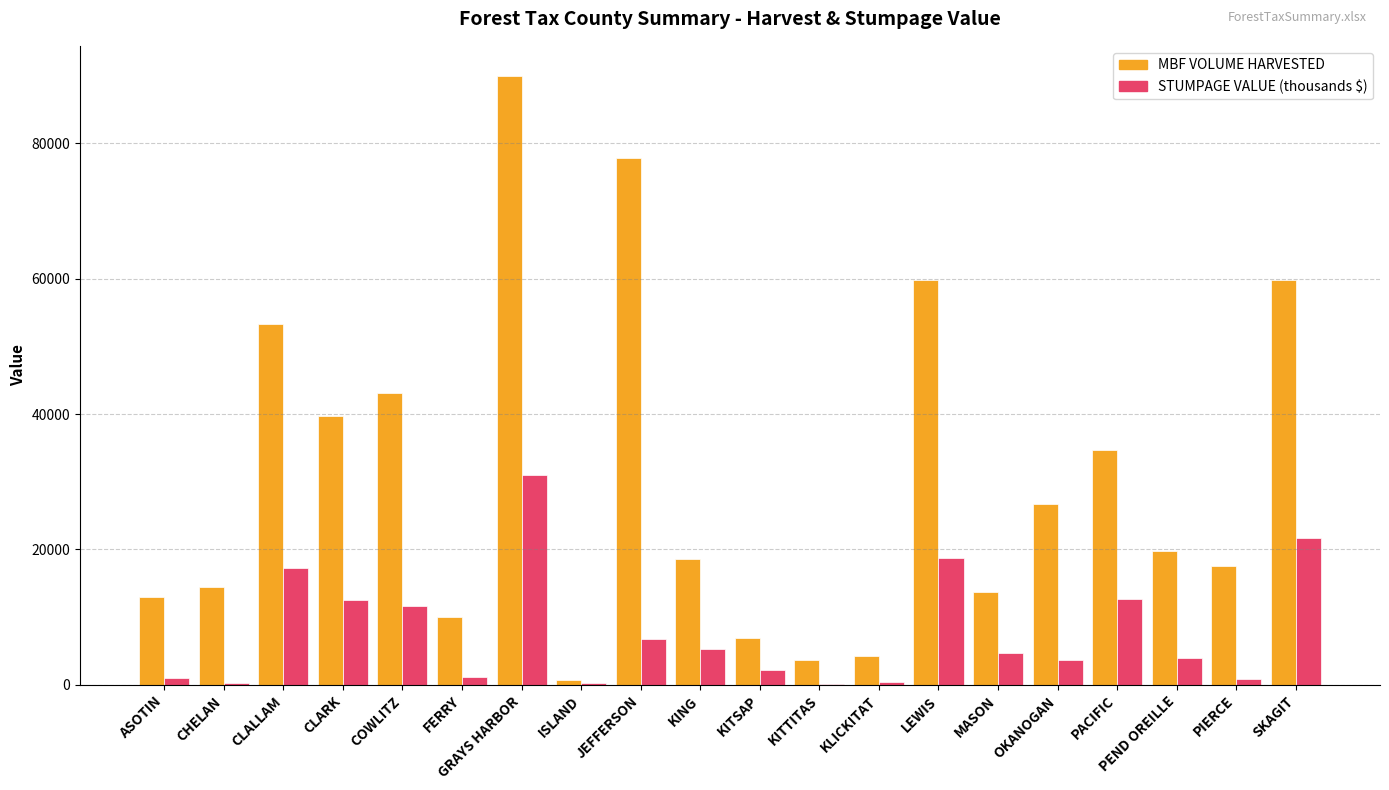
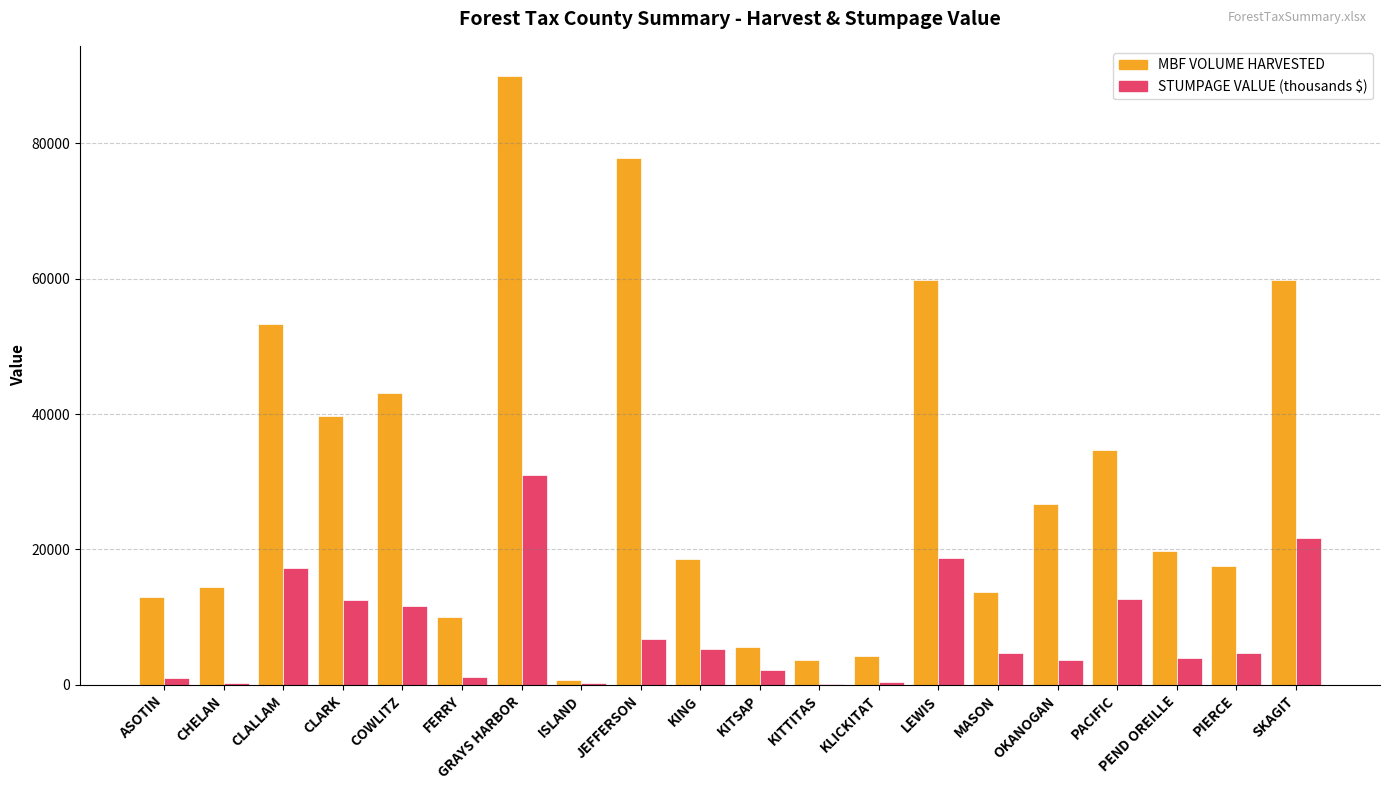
MBF VOLUME HARVESTED, KITSAP: 7000 -> 6000
STUMPAGE VALUE (thousands $), PIERCE: 1000 -> 5000
